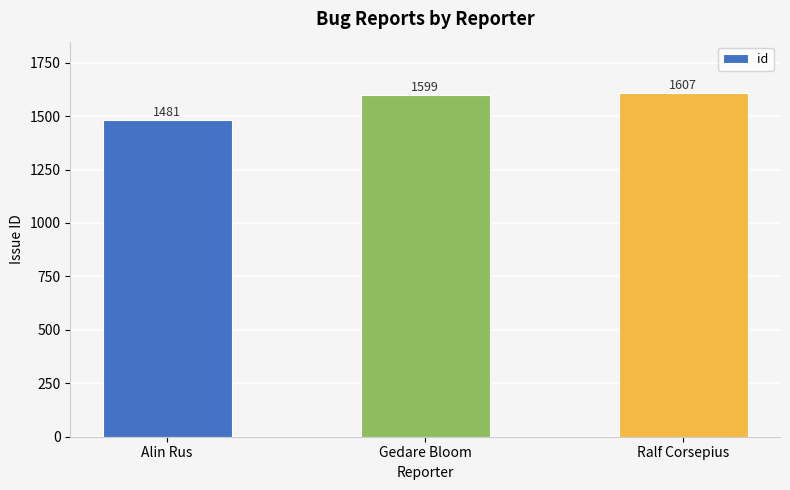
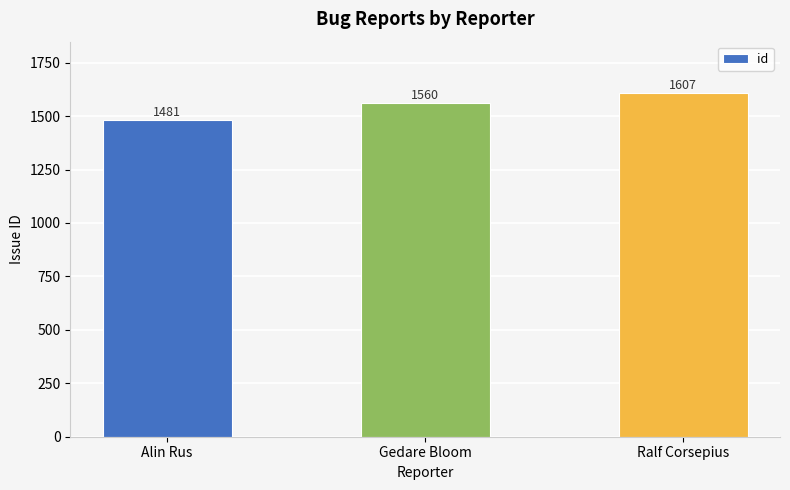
Gedare Bloom: 1599 -> 1560
